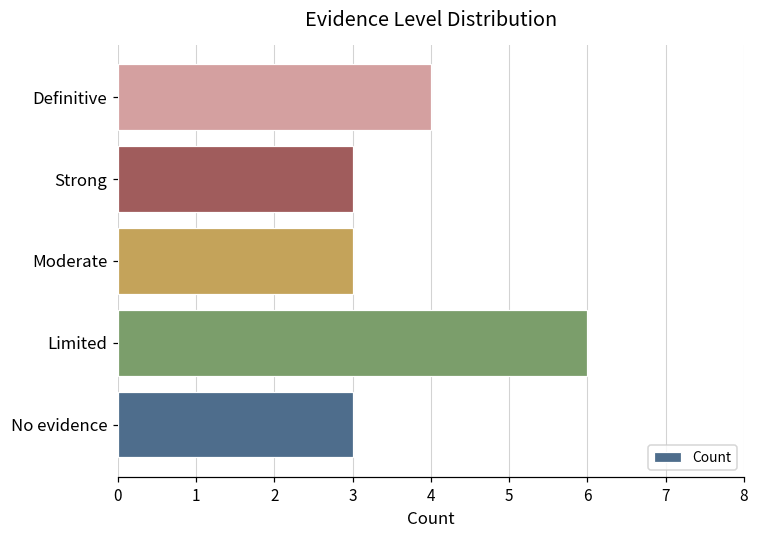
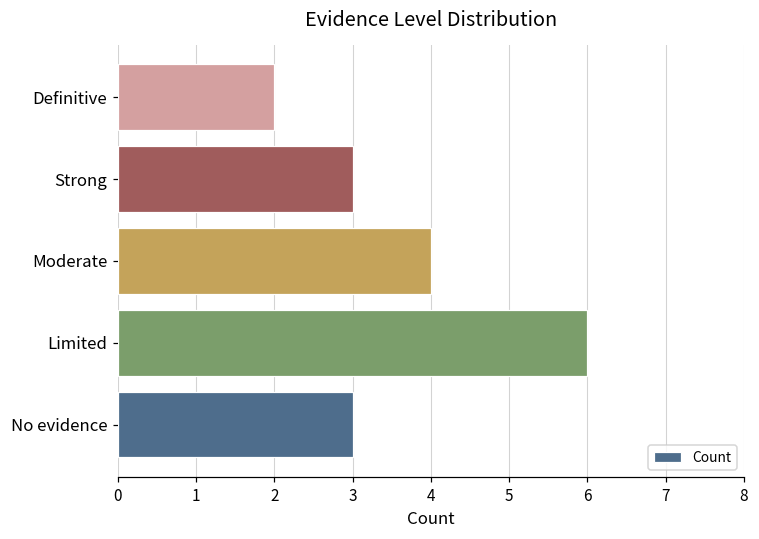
Definitive: 4 -> 2
Moderate: 3 -> 4
